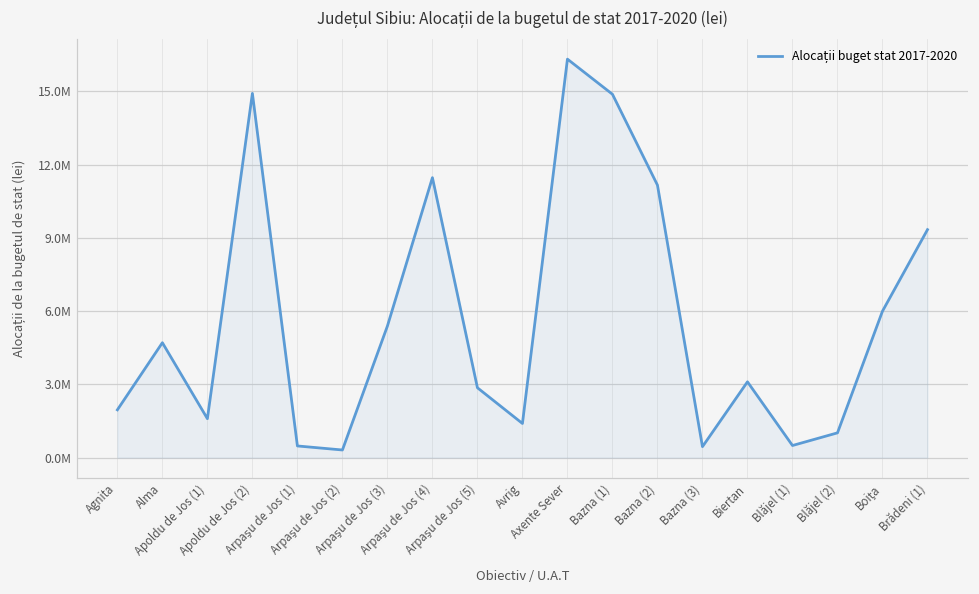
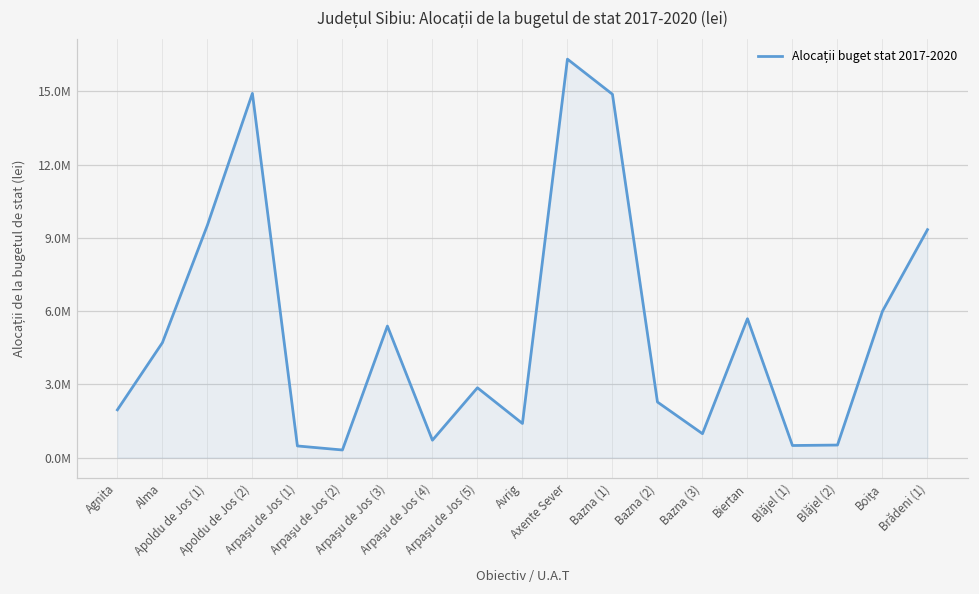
Apoldu de Jos (1): 1600000 -> 9500000
Arpaşu de Jos (4): 11500000 -> 700000
Bazna (2): 11200000 -> 2300000
Bazna (3): 400000 -> 1000000
Biertan: 3100000 -> 5700000
Blăjel (2): 1000000 -> 500000
